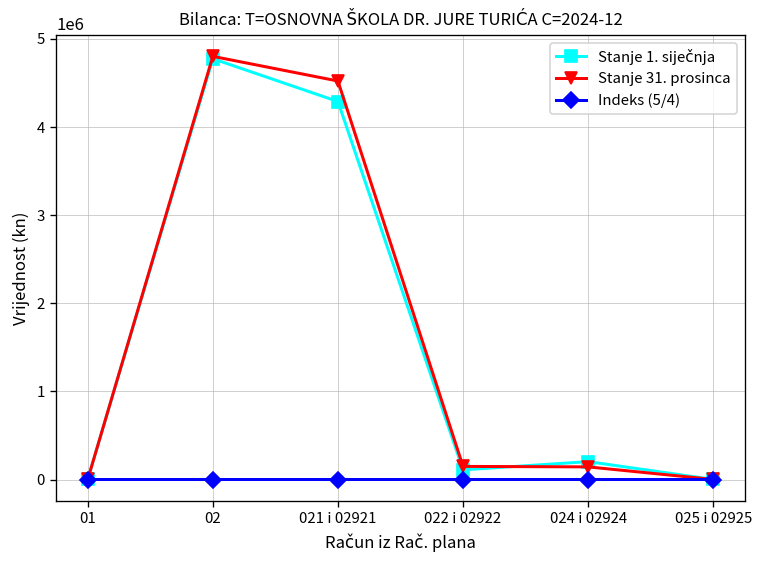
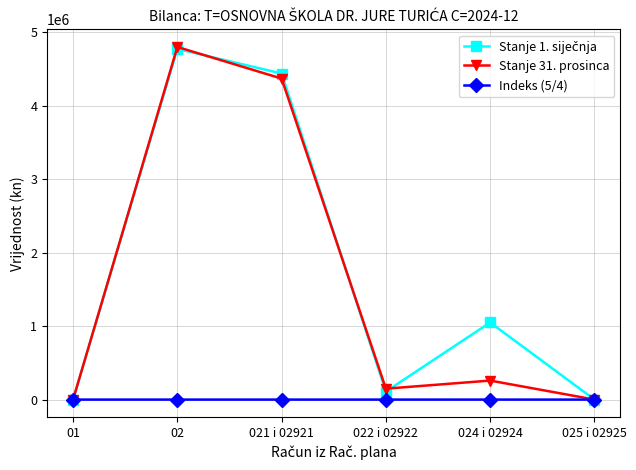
Stanje 1. siječnja, 021 i 02921: 4300000 -> 4400000
Stanje 31. prosinca, 021 i 02921: 4500000 -> 4400000
Stanje 1. siječnja, 024 i 02924: 200000 -> 1100000
Stanje 31. prosinca, 024 i 02924: 100000 -> 300000
